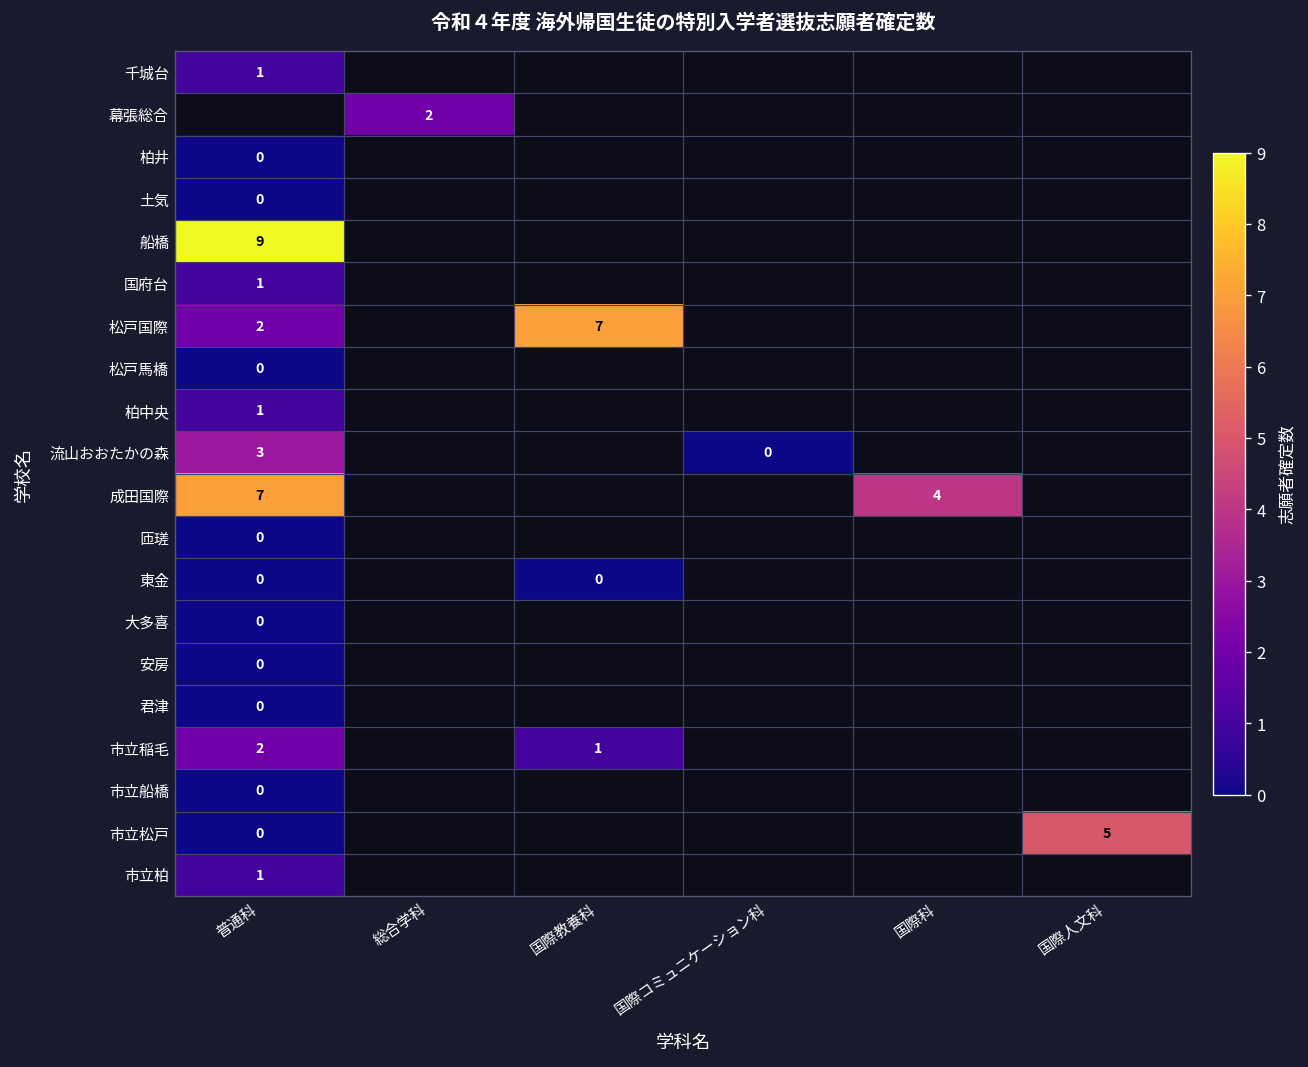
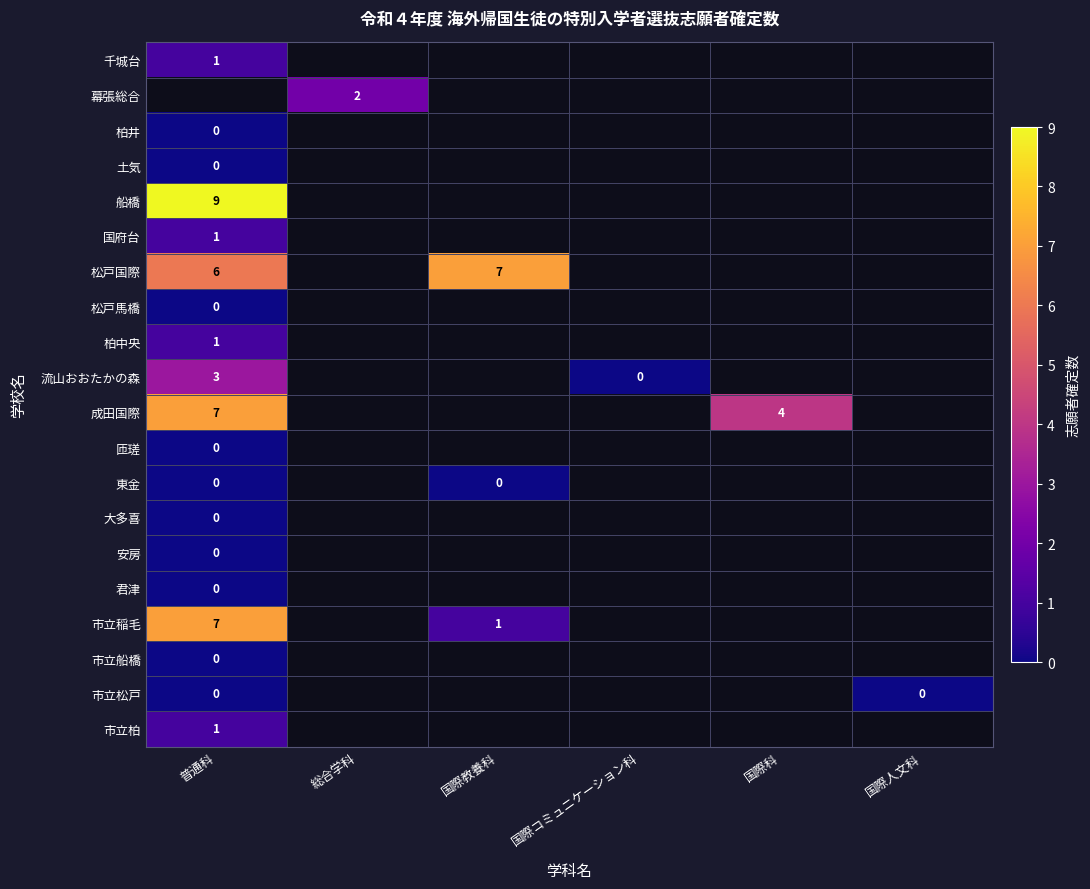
松戸国際, 普通科: 2 -> 6
市立稲毛, 普通科: 2 -> 7
市立松戸, 国際人文科: 5 -> 0
